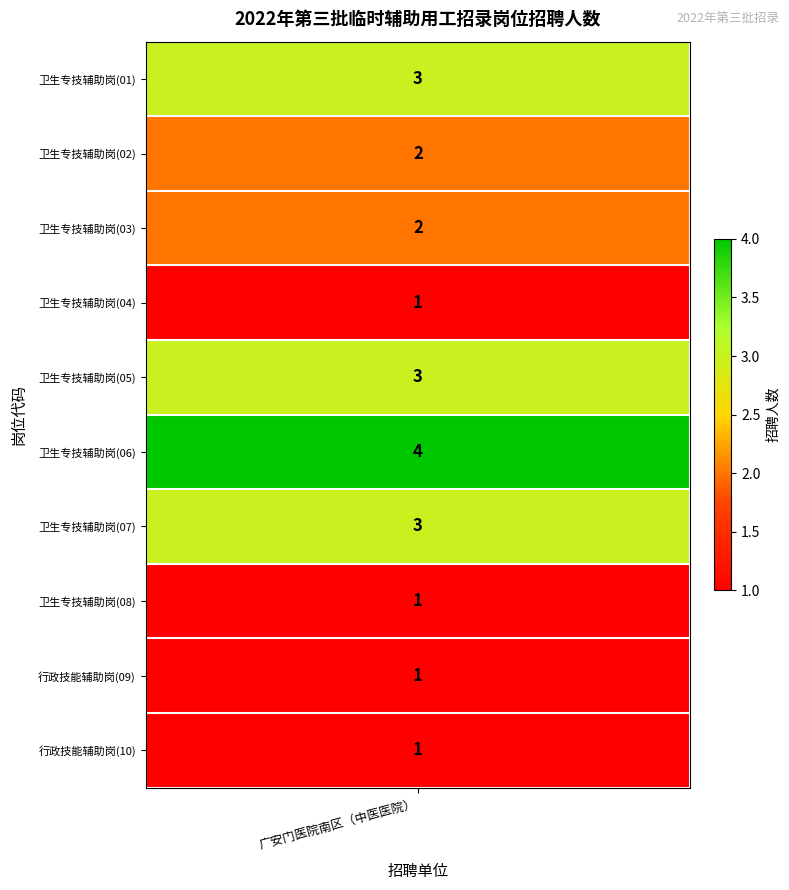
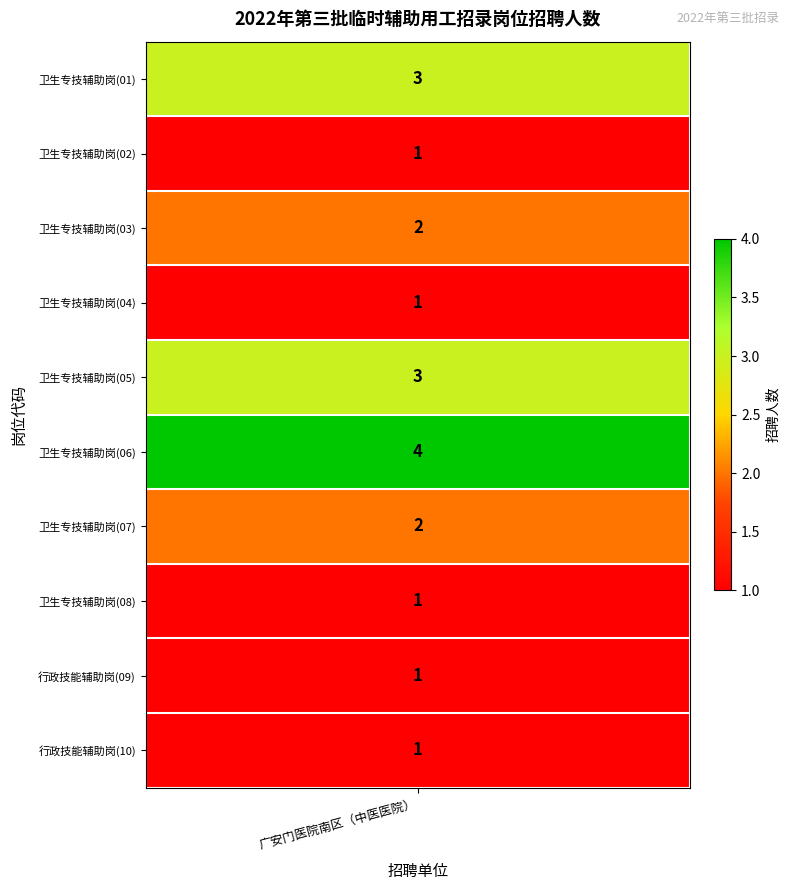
卫生专技辅助岗(02), 广安门医院南区（中医医院）: 2 -> 1
卫生专技辅助岗(07), 广安门医院南区（中医医院）: 3 -> 2
